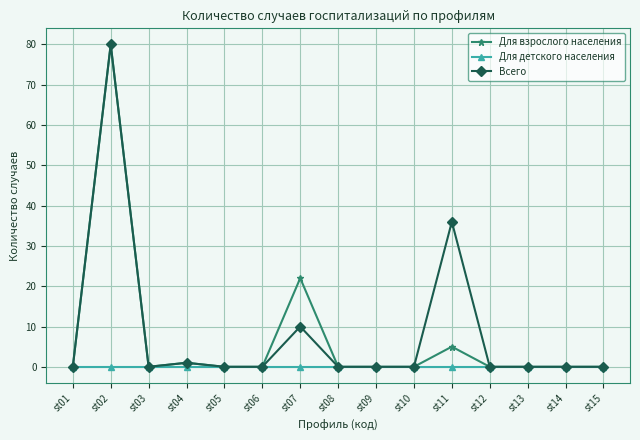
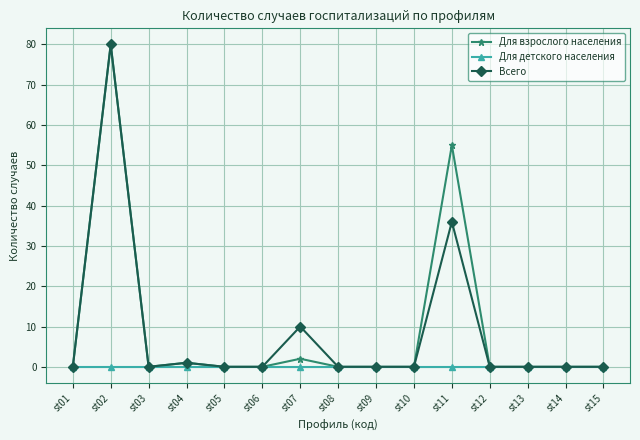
Для взрослого населения, st07: 22 -> 2
Для взрослого населения, st11: 5 -> 55
